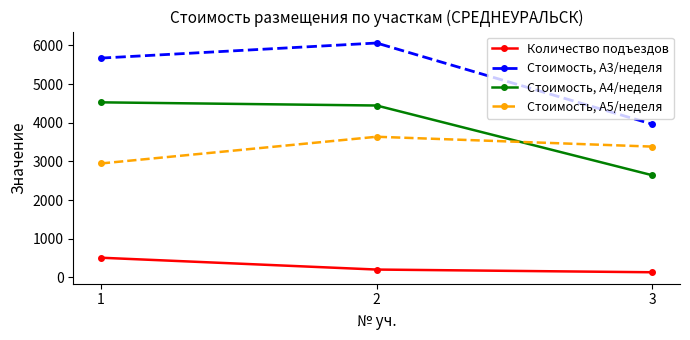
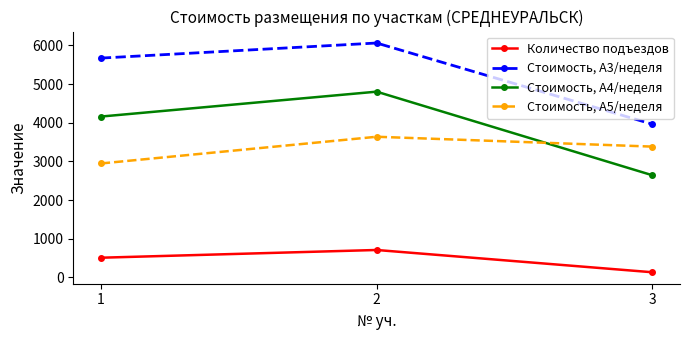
Стоимость, А4/неделя, 1: 4500 -> 4200
Количество подъездов, 2: 200 -> 700
Стоимость, А4/неделя, 2: 4400 -> 4800
